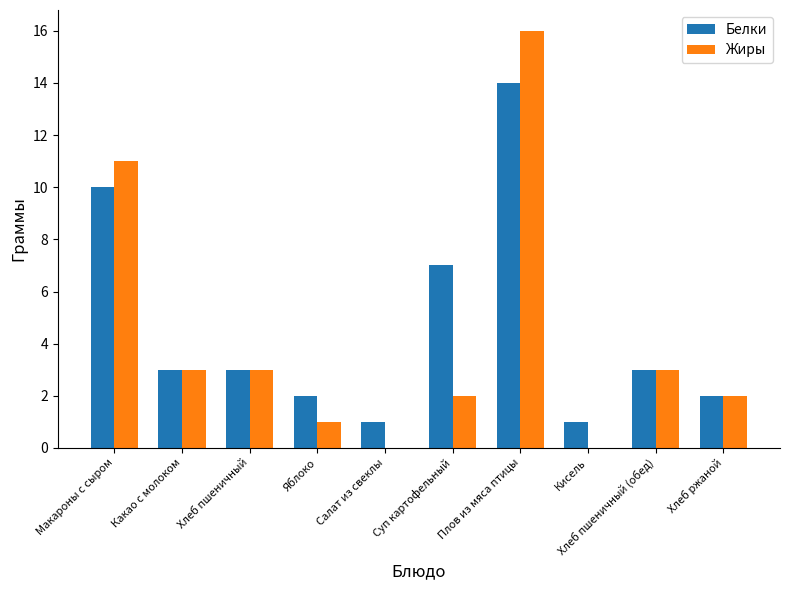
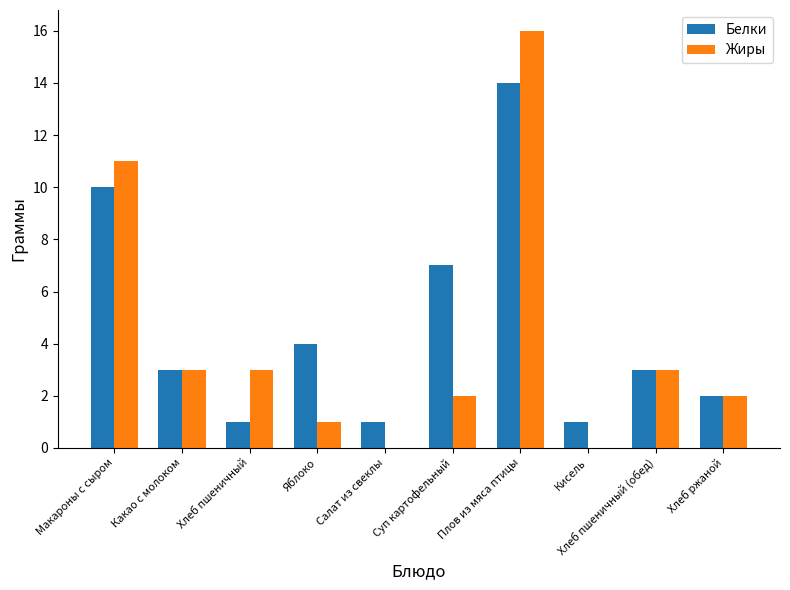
Белки, Хлеб пшеничный: 3 -> 1
Белки, Яблоко: 2 -> 4
